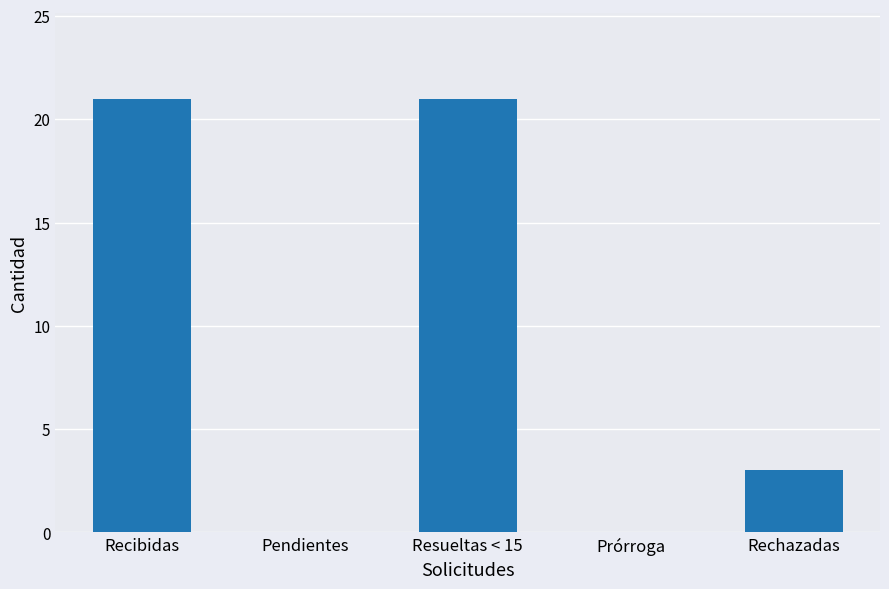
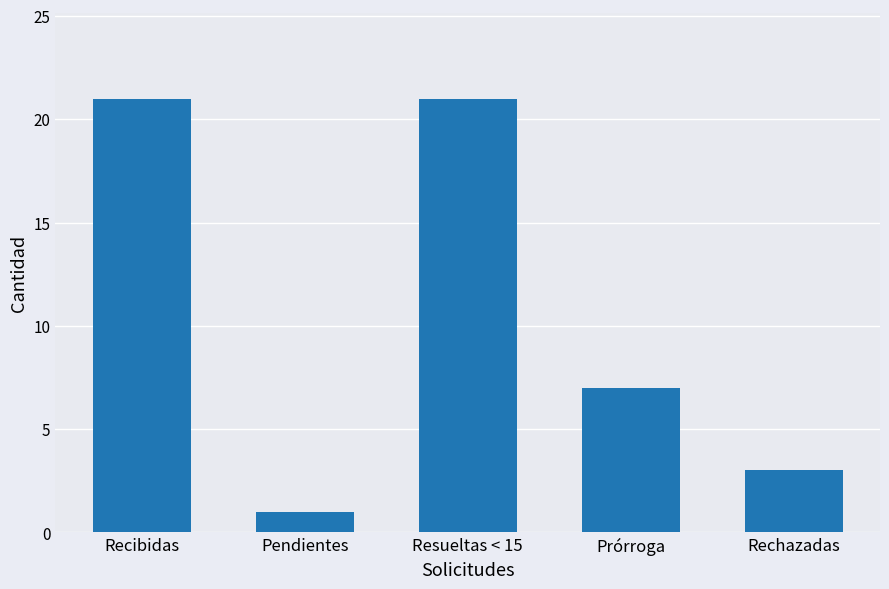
Pendientes: 0 -> 1
Prórroga: 0 -> 7
